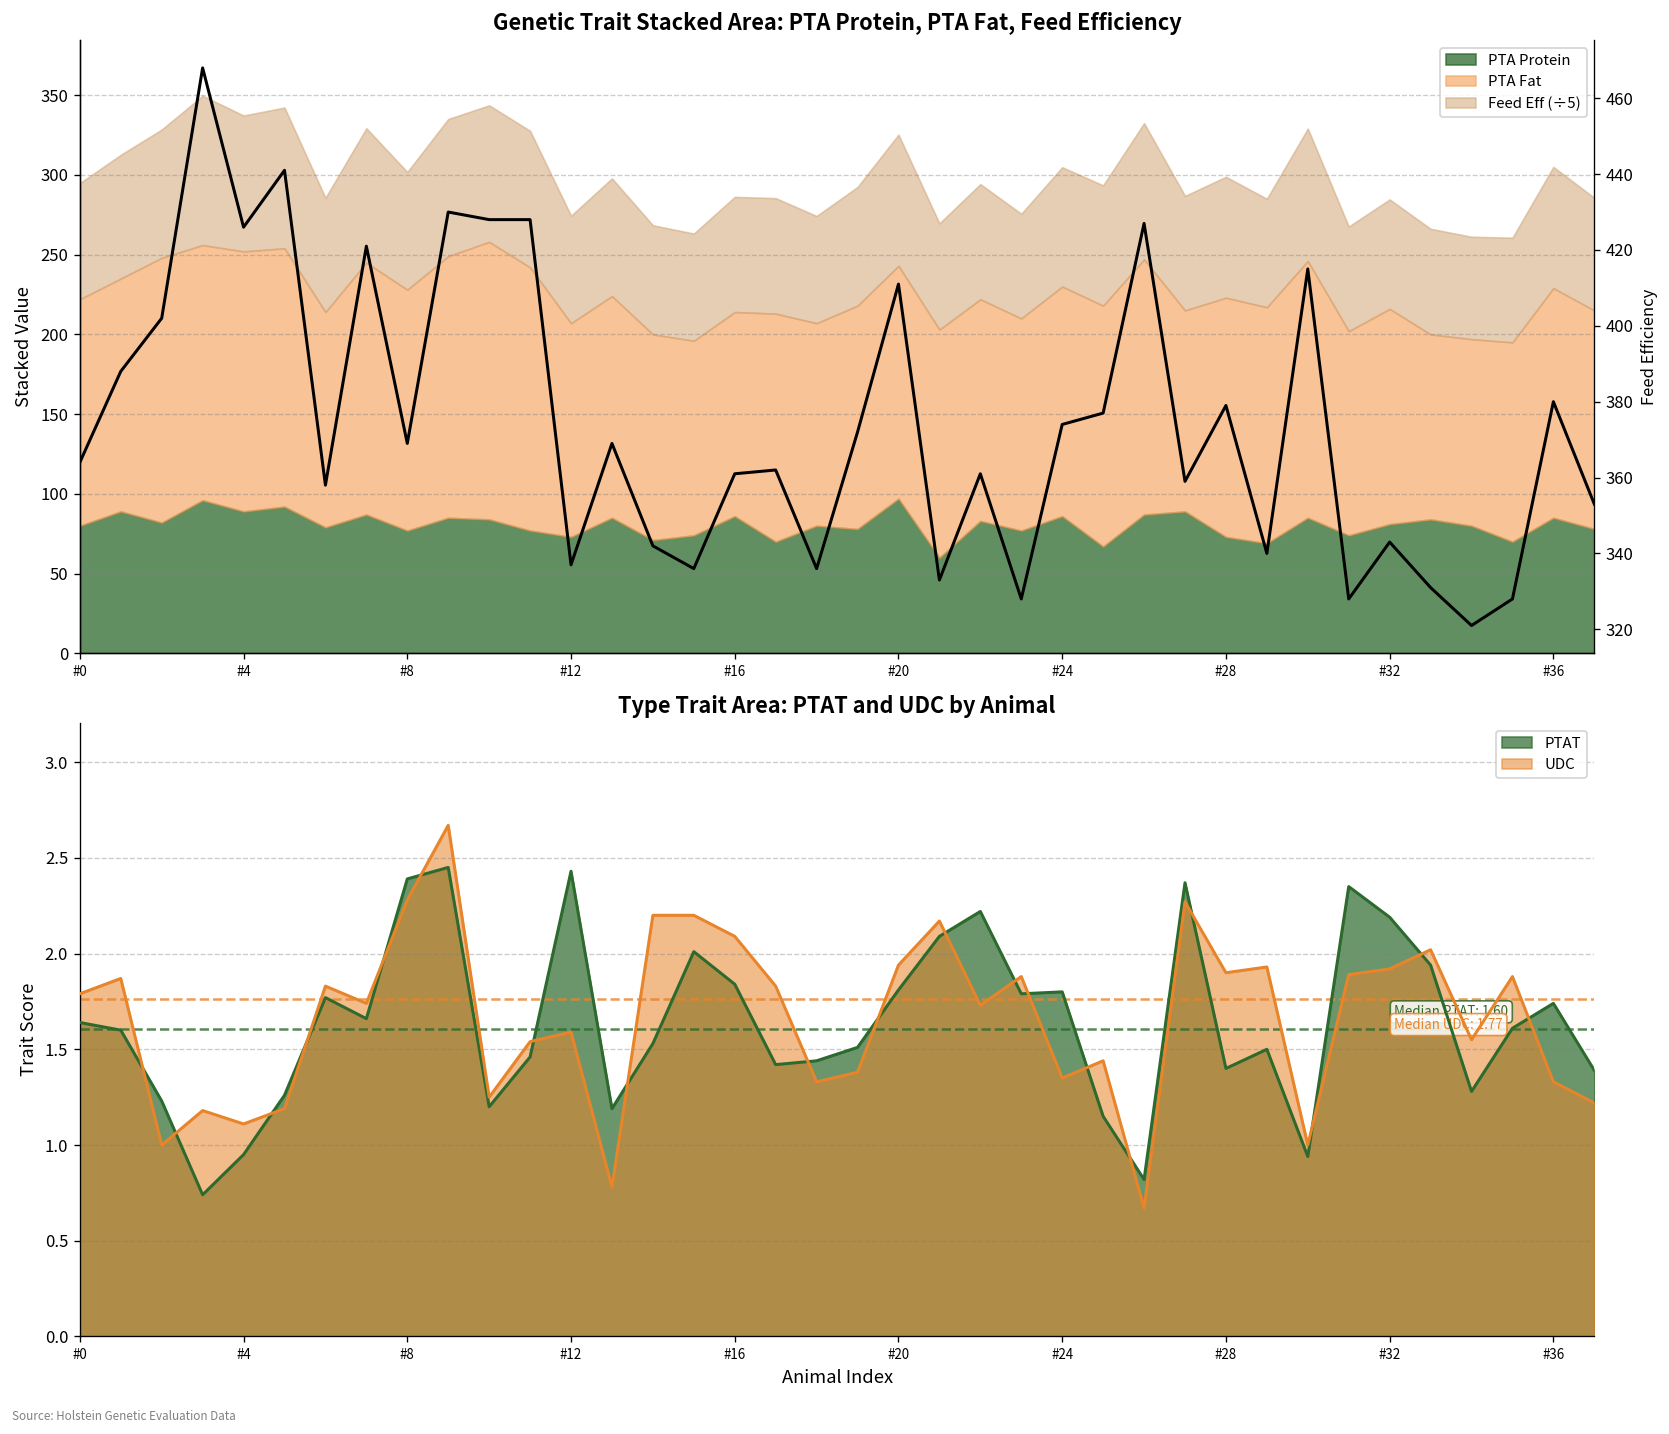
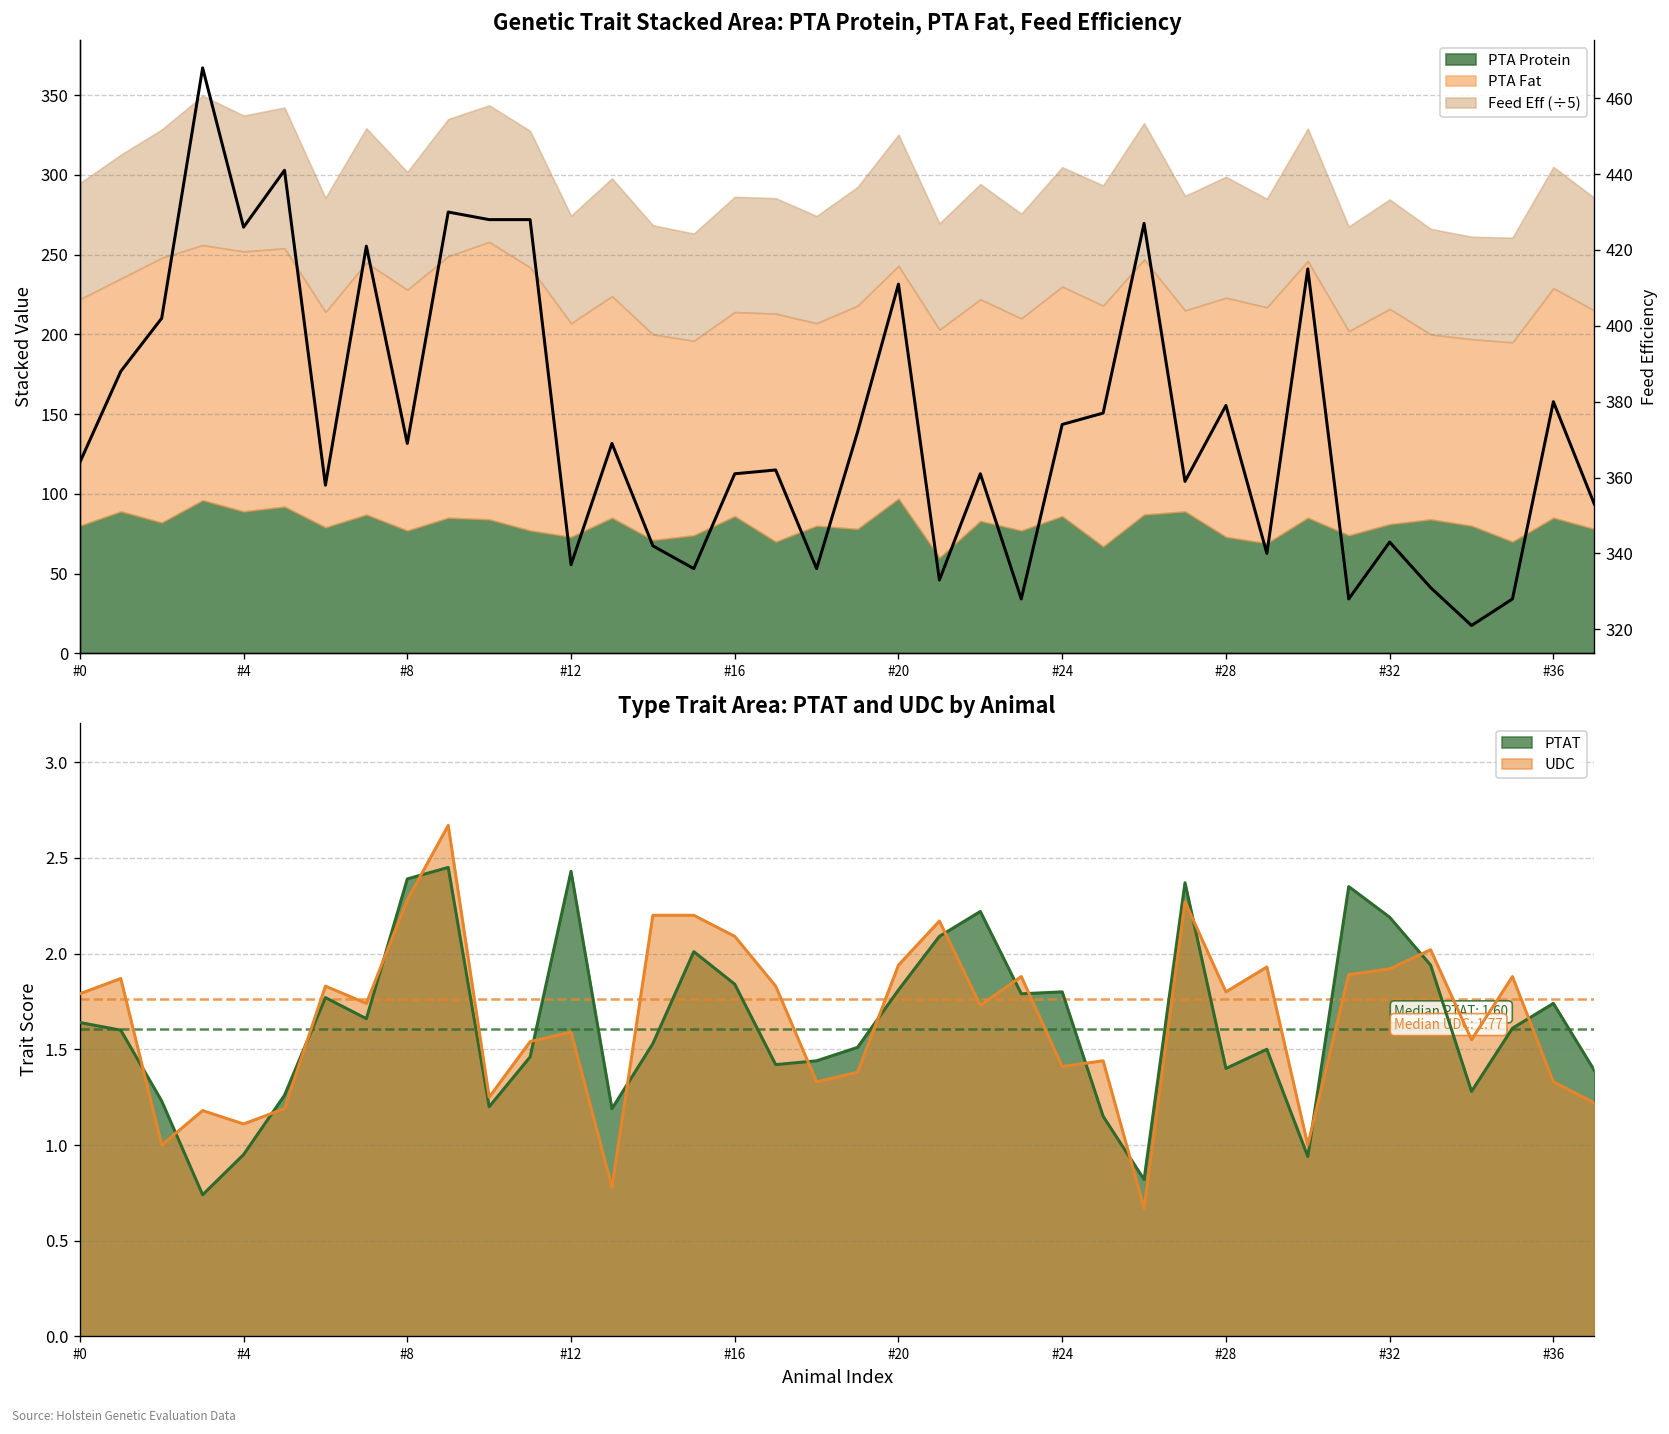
Type Trait Area: PTAT and UDC by Animal, UDC, #24: 1.35 -> 1.41
Type Trait Area: PTAT and UDC by Animal, UDC, #28: 1.9 -> 1.8
